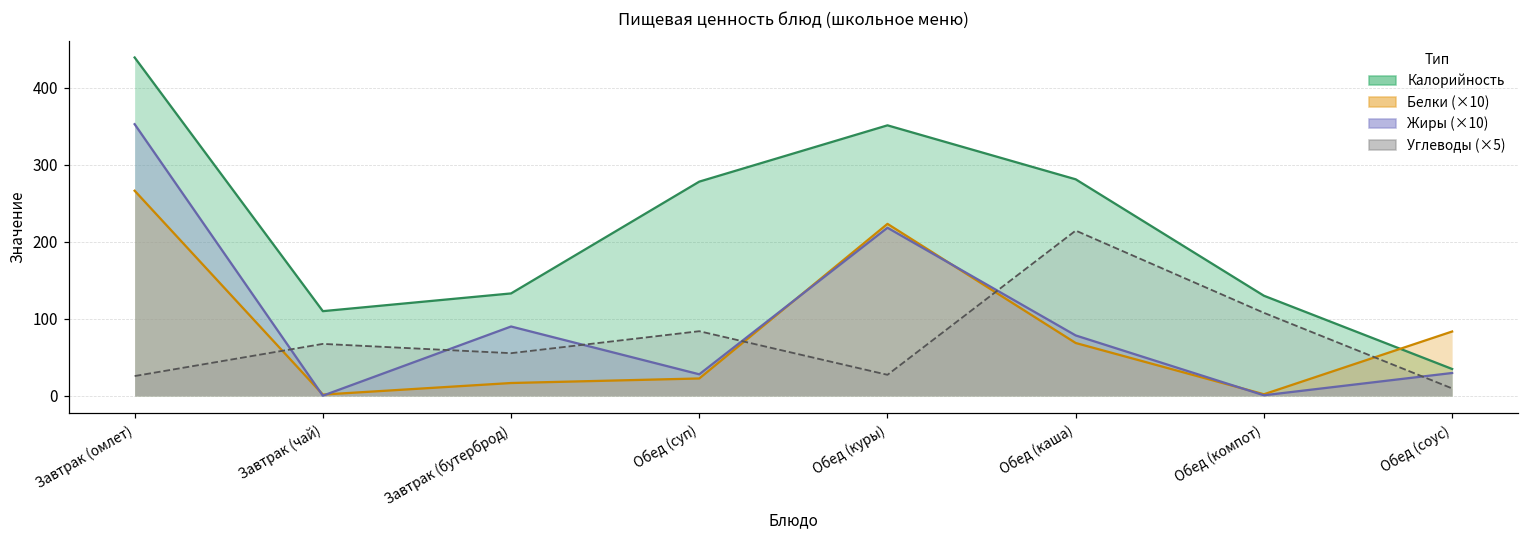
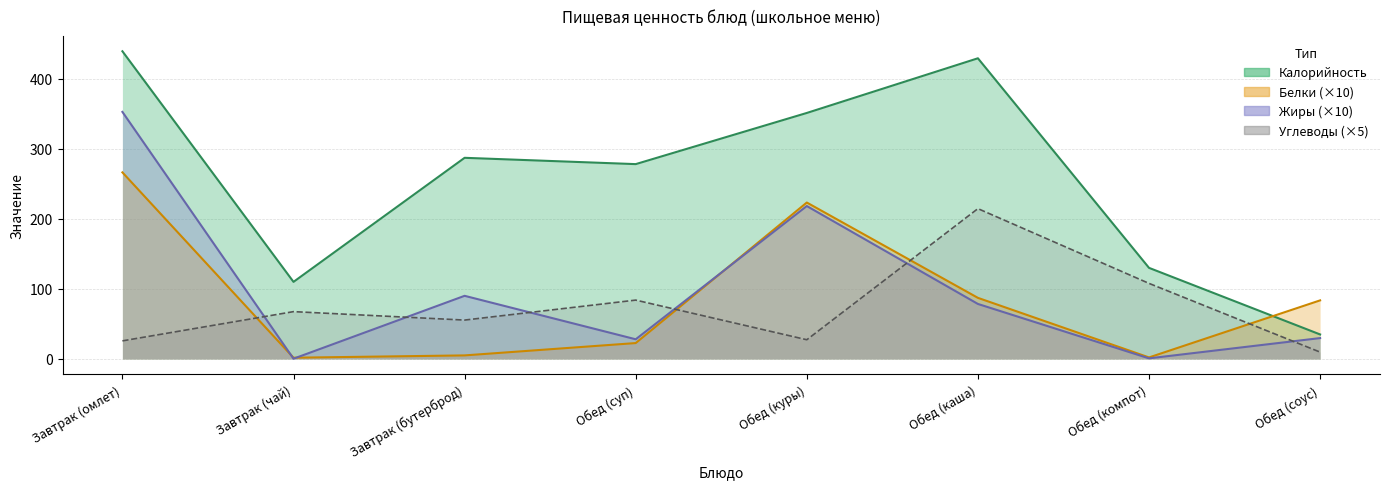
Калорийность, Завтрак (бутерброд): 130 -> 290
Белки (×10), Завтрак (бутерброд): 20 -> 10
Калорийность, Обед (каша): 280 -> 430
Белки (×10), Обед (каша): 70 -> 90
